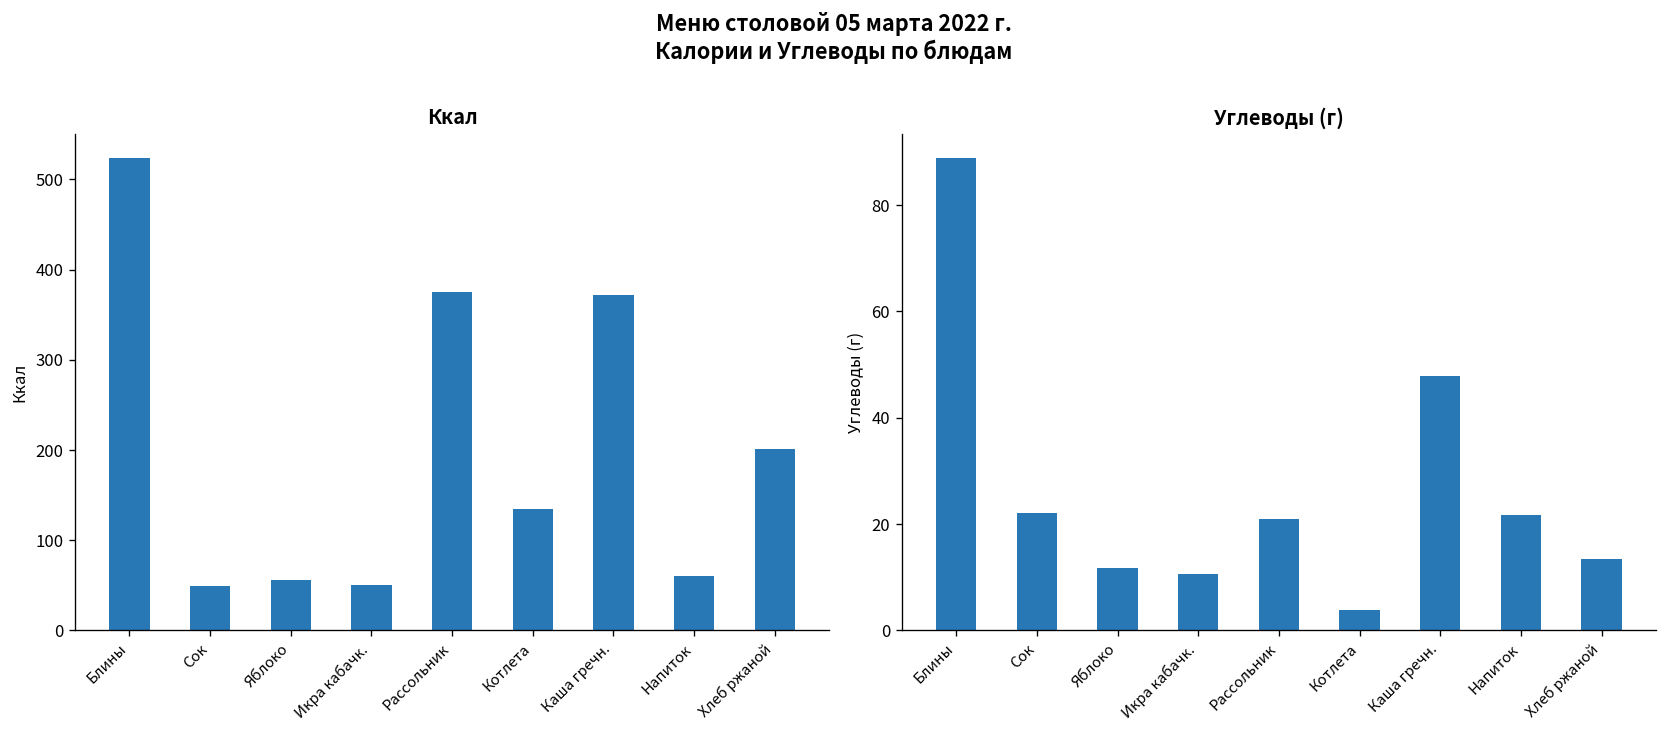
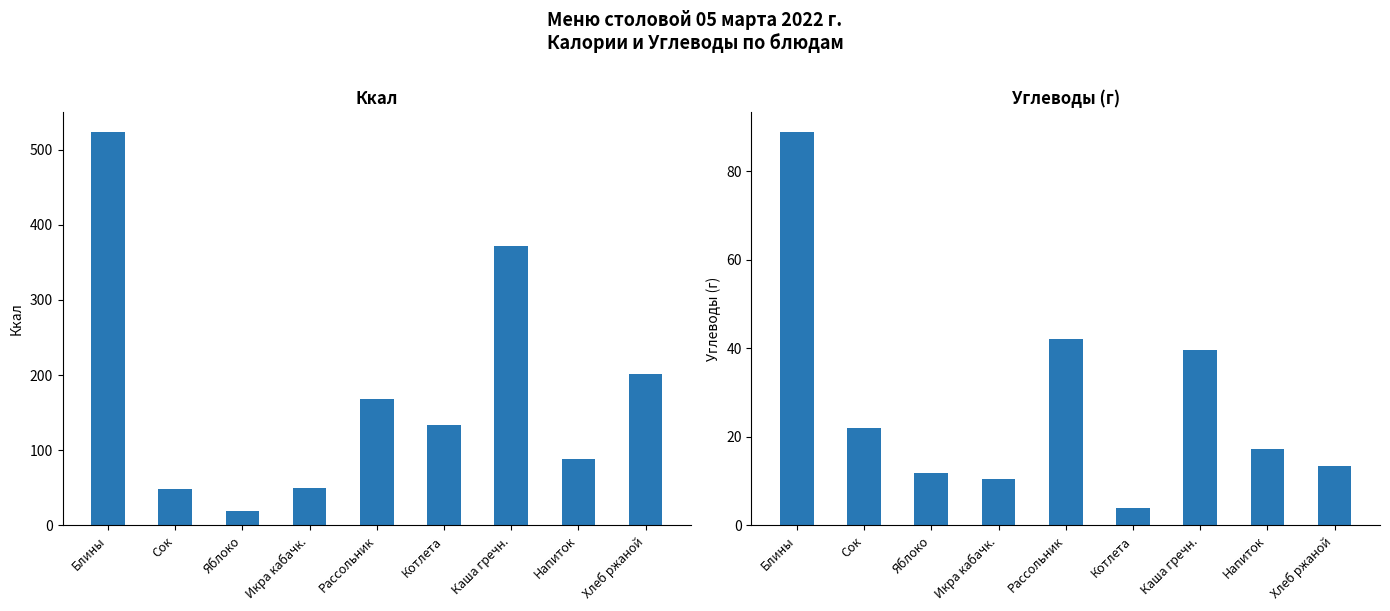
Ккал, Яблоко: 60 -> 20
Ккал, Рассольник: 380 -> 170
Ккал, Напиток: 60 -> 90
Углеводы (г), Рассольник: 21 -> 42
Углеводы (г), Каша гречн.: 48 -> 40
Углеводы (г), Напиток: 22 -> 17
